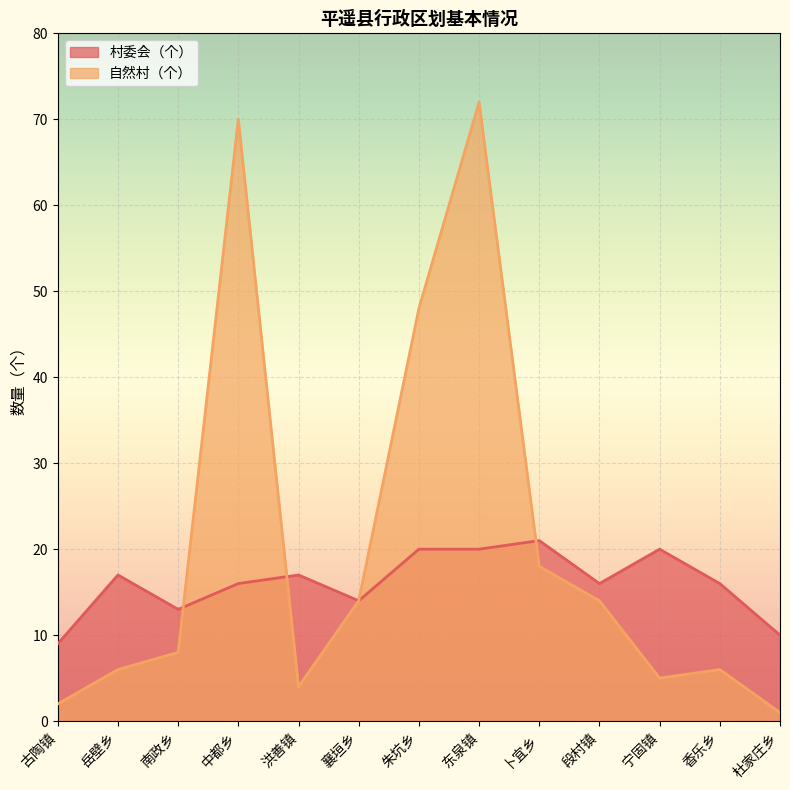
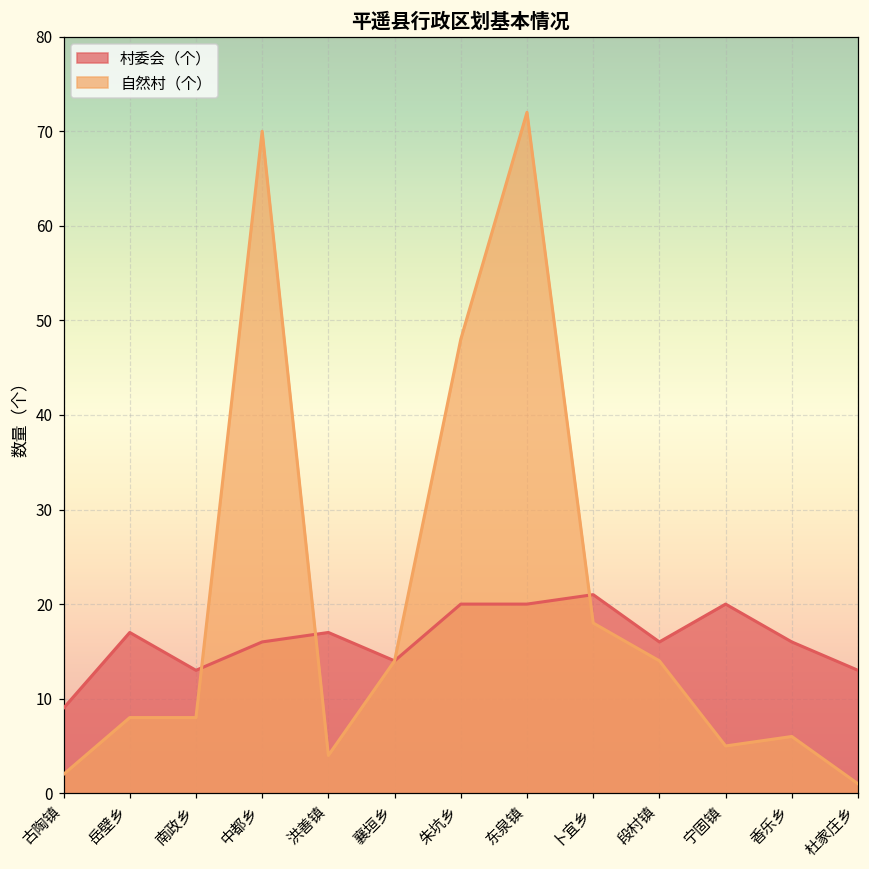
自然村（个）, 岳壁乡: 6 -> 8
村委会（个）, 杜家庄乡: 10 -> 13
